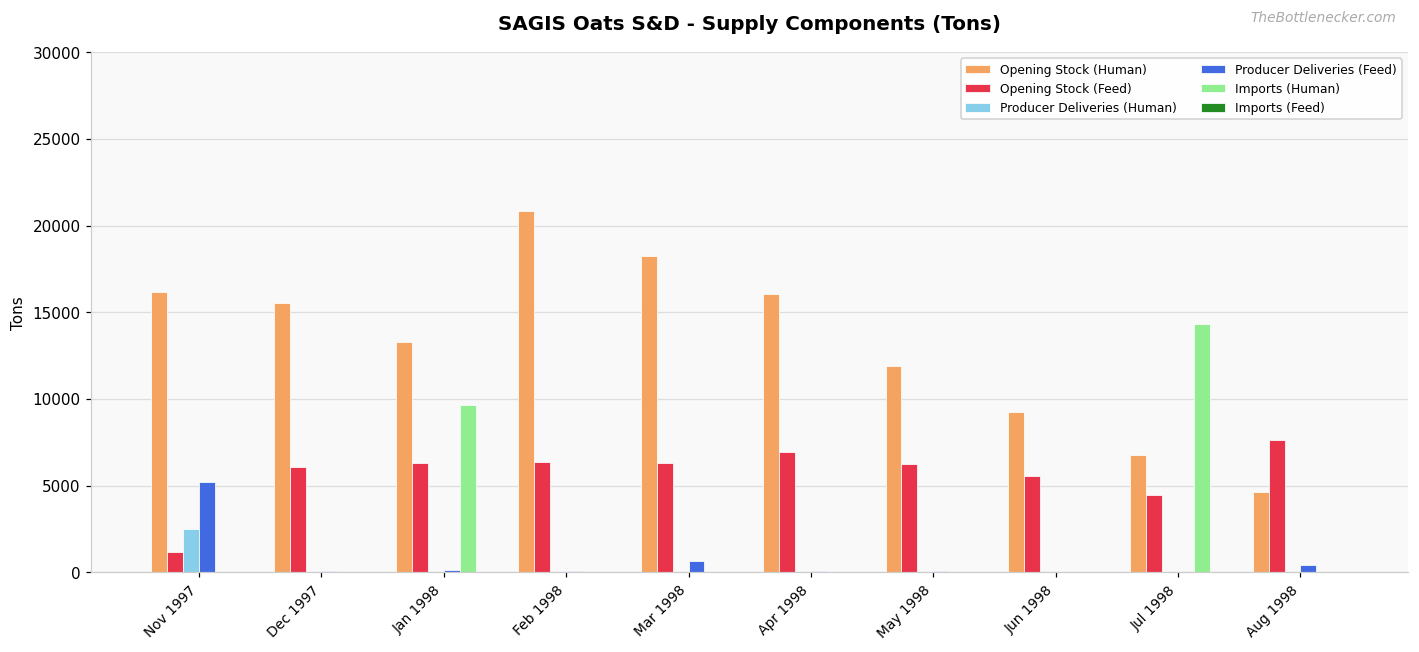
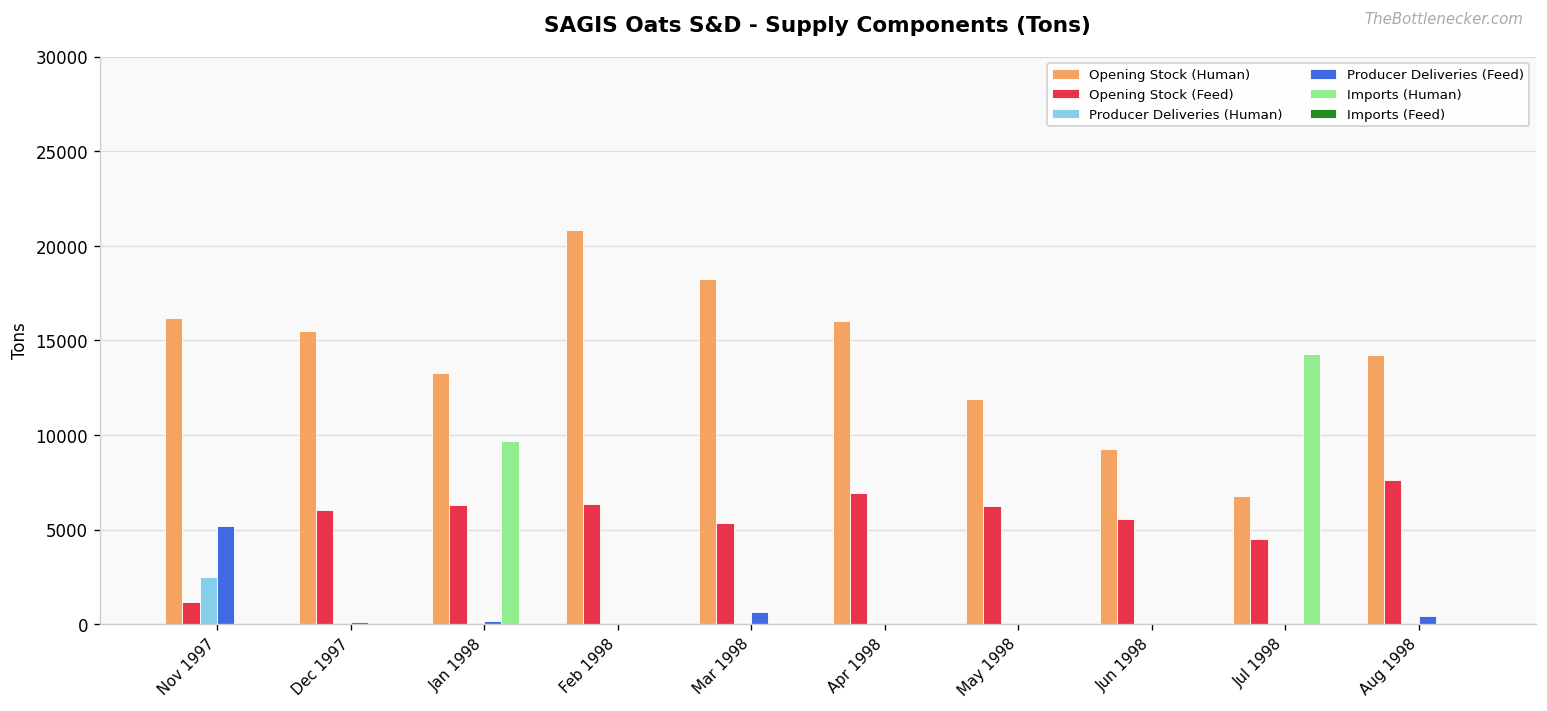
Opening Stock (Feed), Mar 1998: 6300 -> 5300
Opening Stock (Human), Aug 1998: 4700 -> 14200
